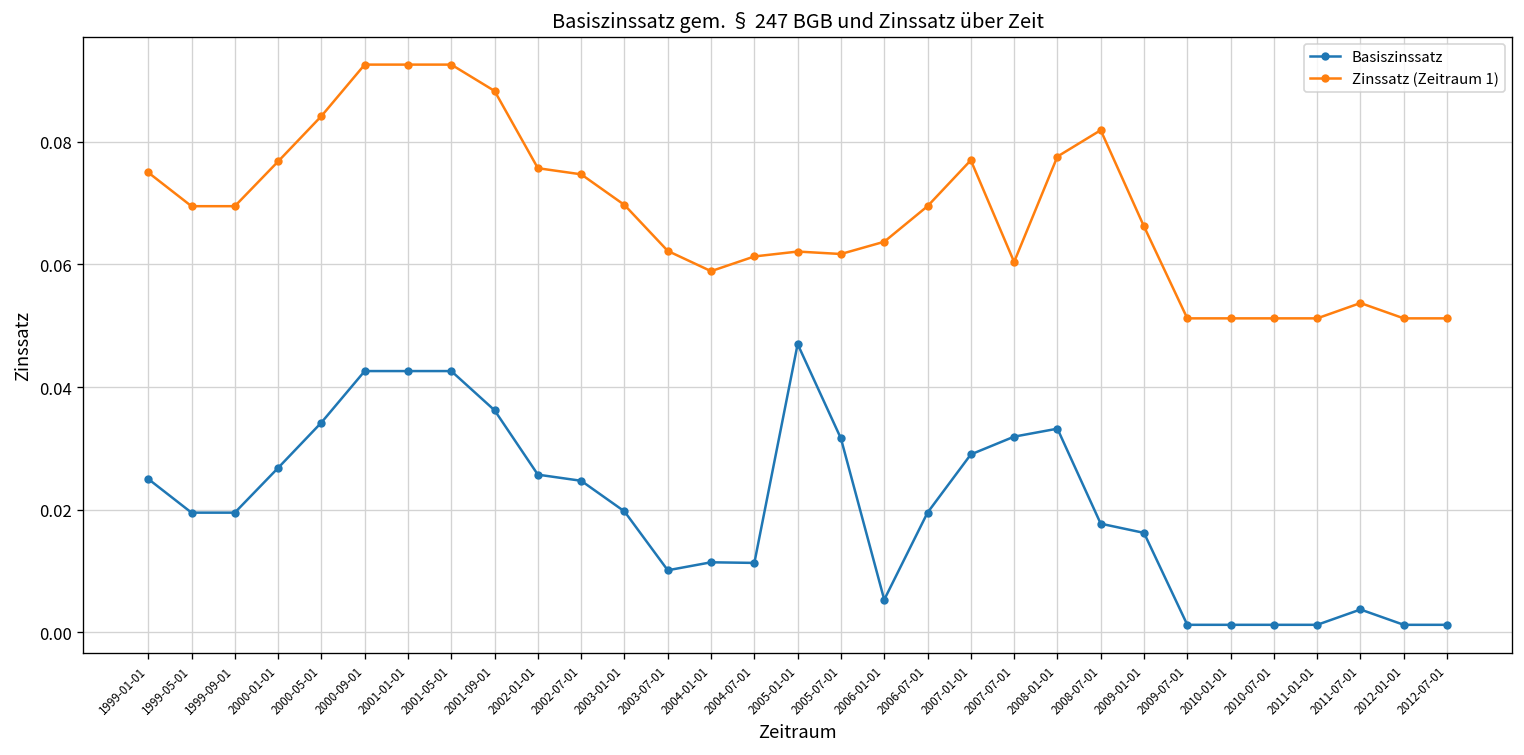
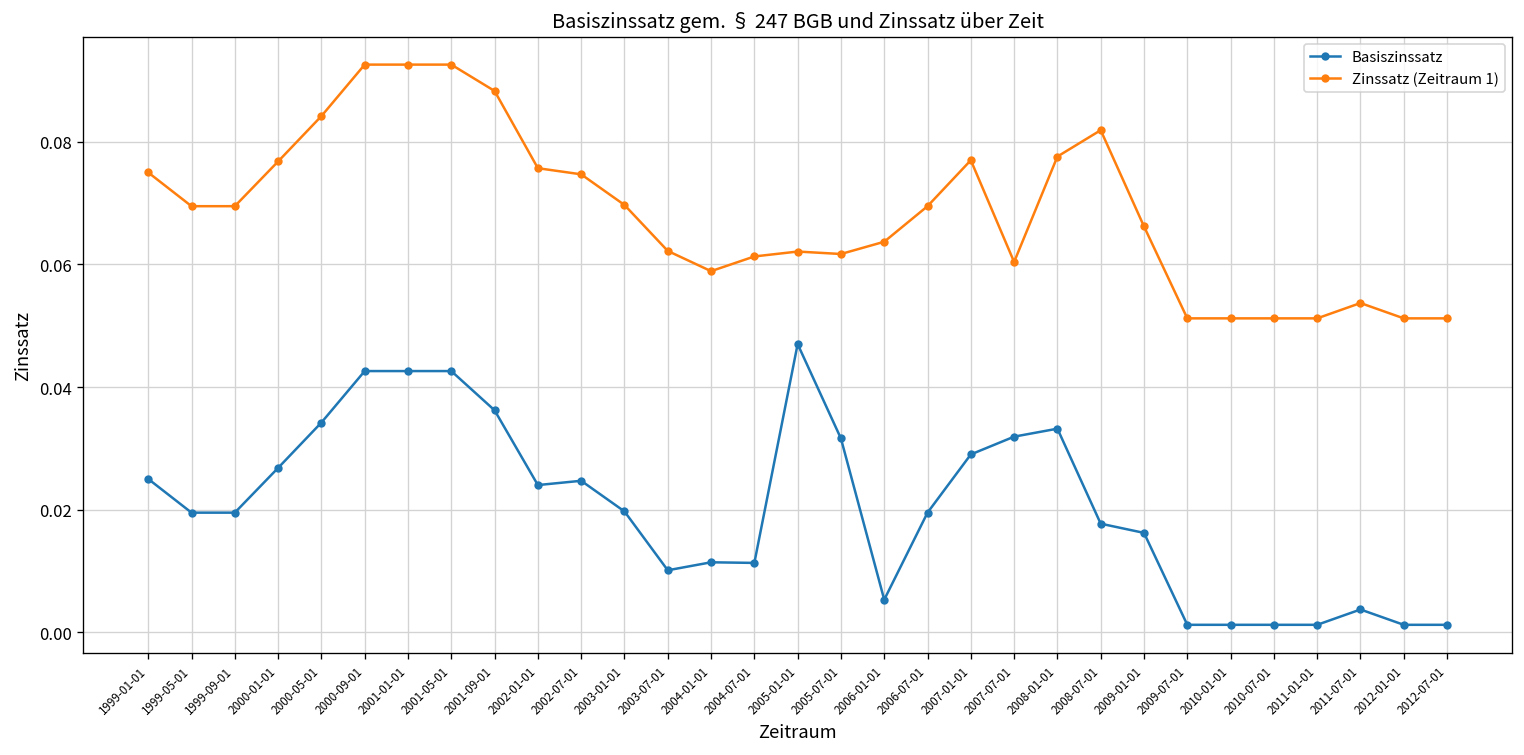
Basiszinssatz, 2002-01-01: 0.026 -> 0.024
